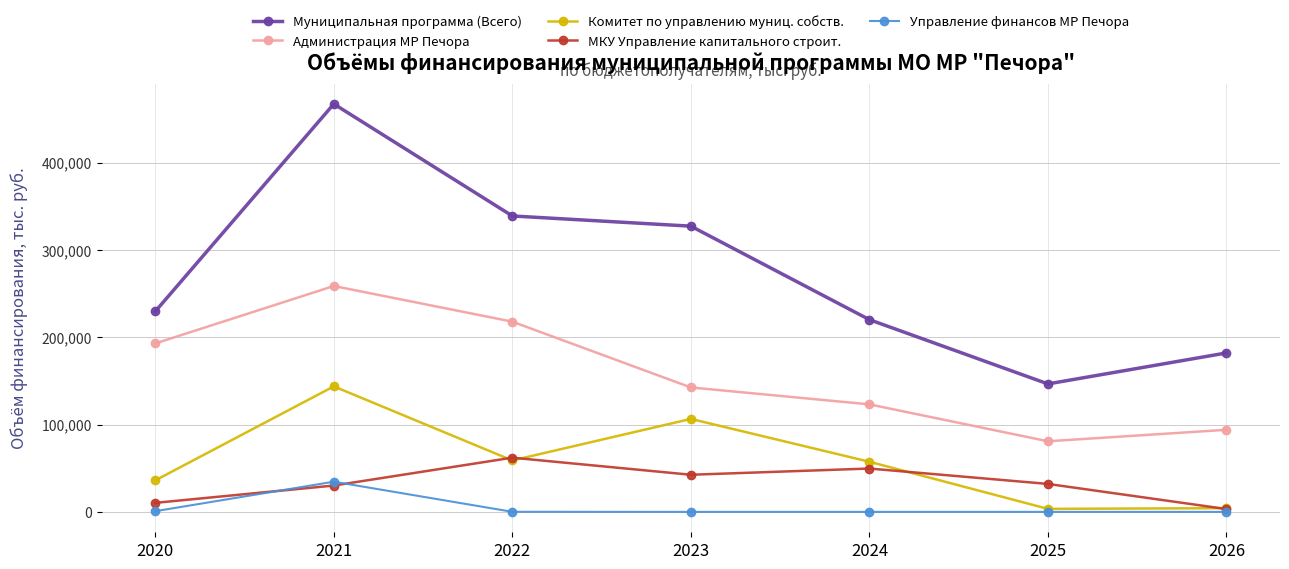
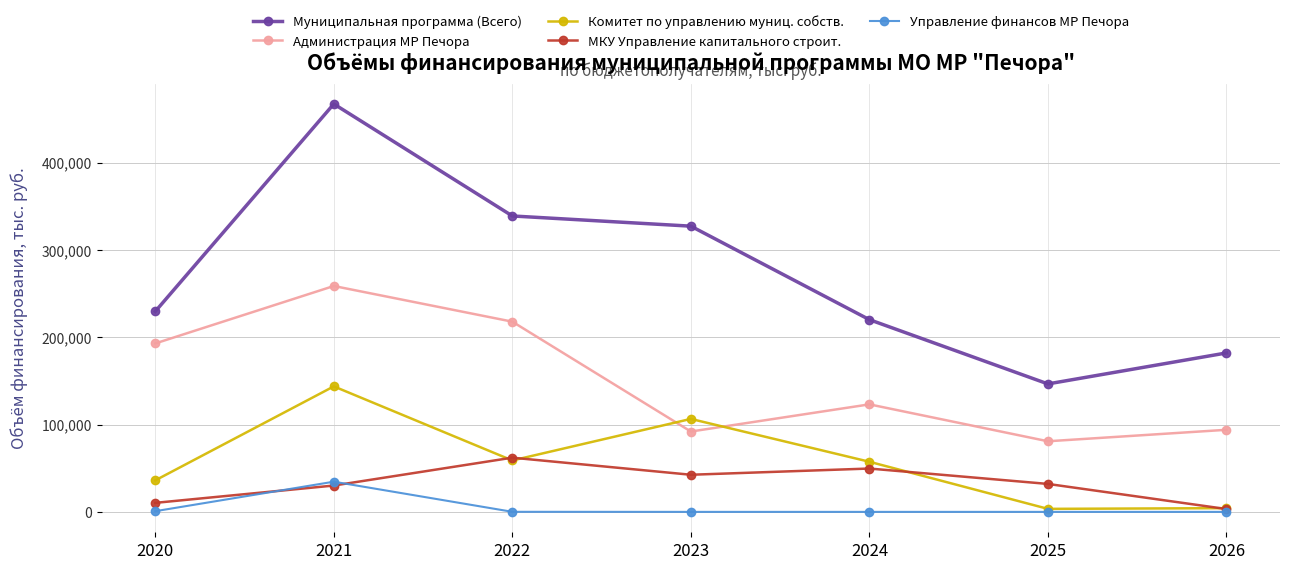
Администрация МР Печора, 2023: 140,000 -> 90,000
